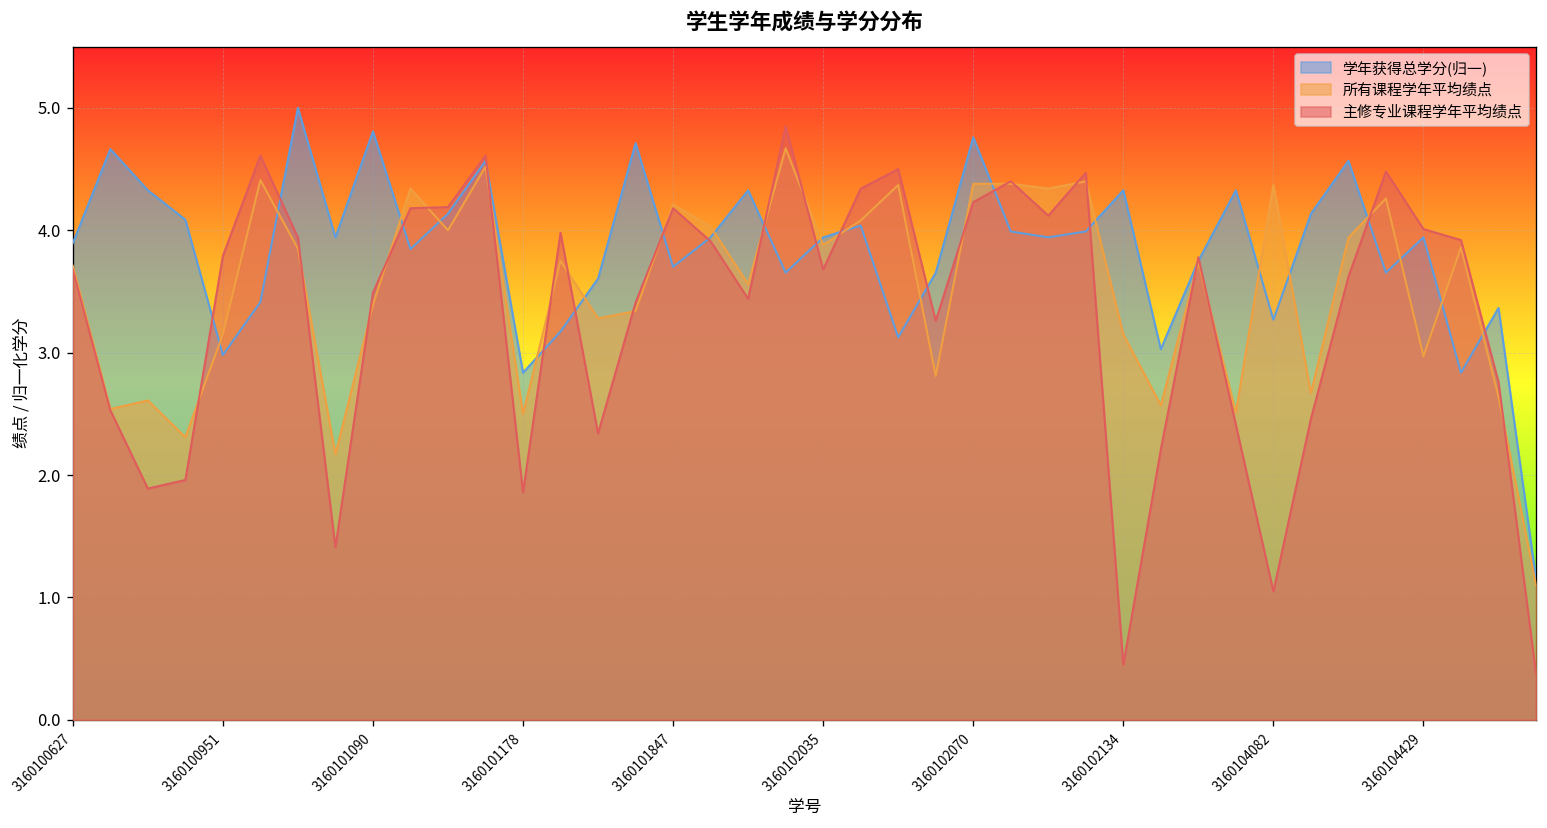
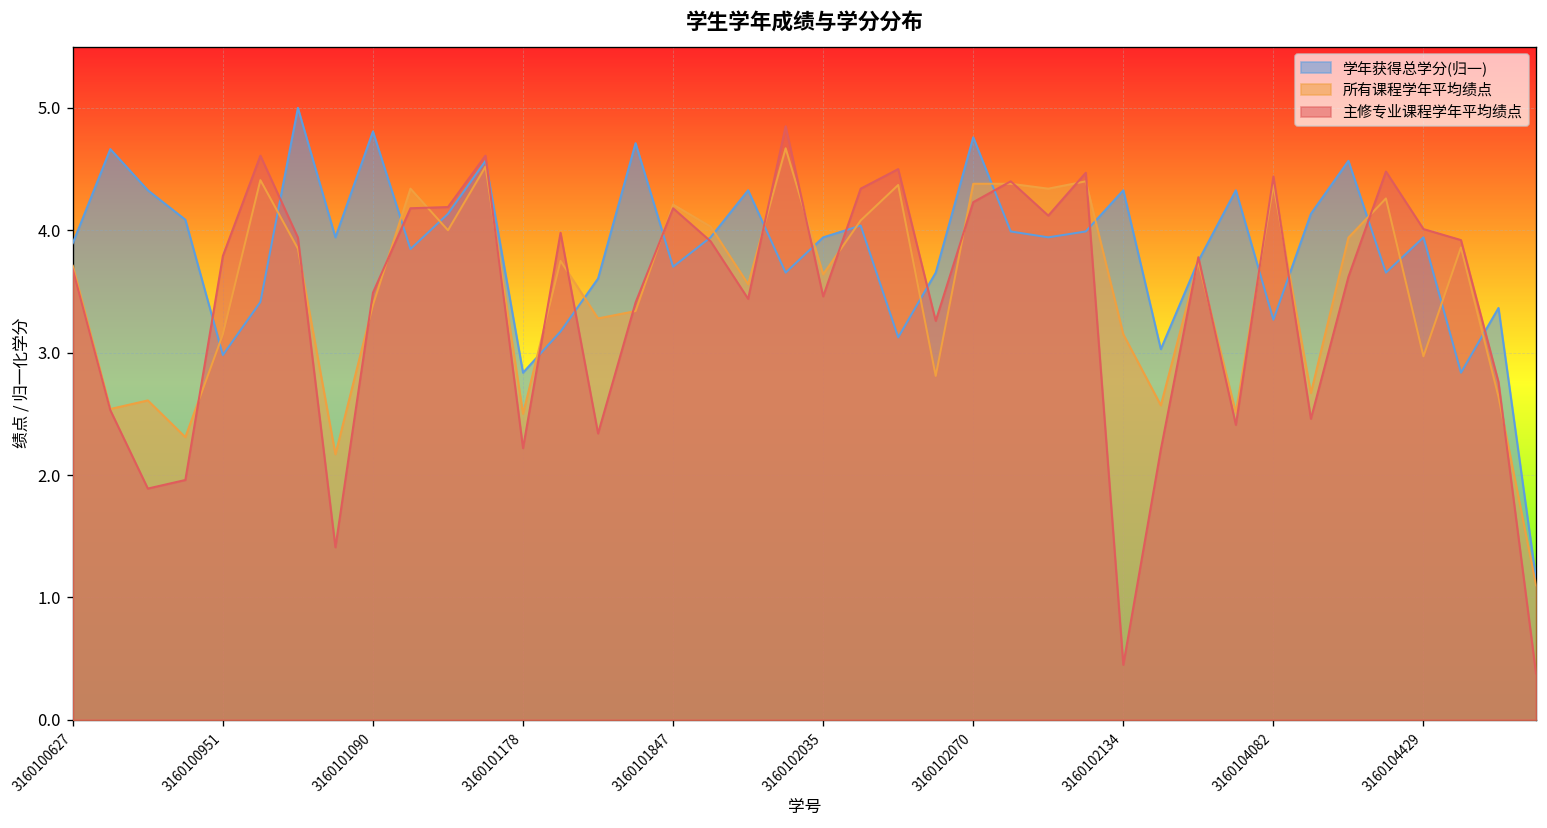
主修专业课程学年平均绩点, 3160101178: 1.86 -> 2.22
所有课程学年平均绩点, 3160102035: 3.88 -> 3.64
主修专业课程学年平均绩点, 3160102035: 3.68 -> 3.46
主修专业课程学年平均绩点, 3160104082: 1.05 -> 4.44
